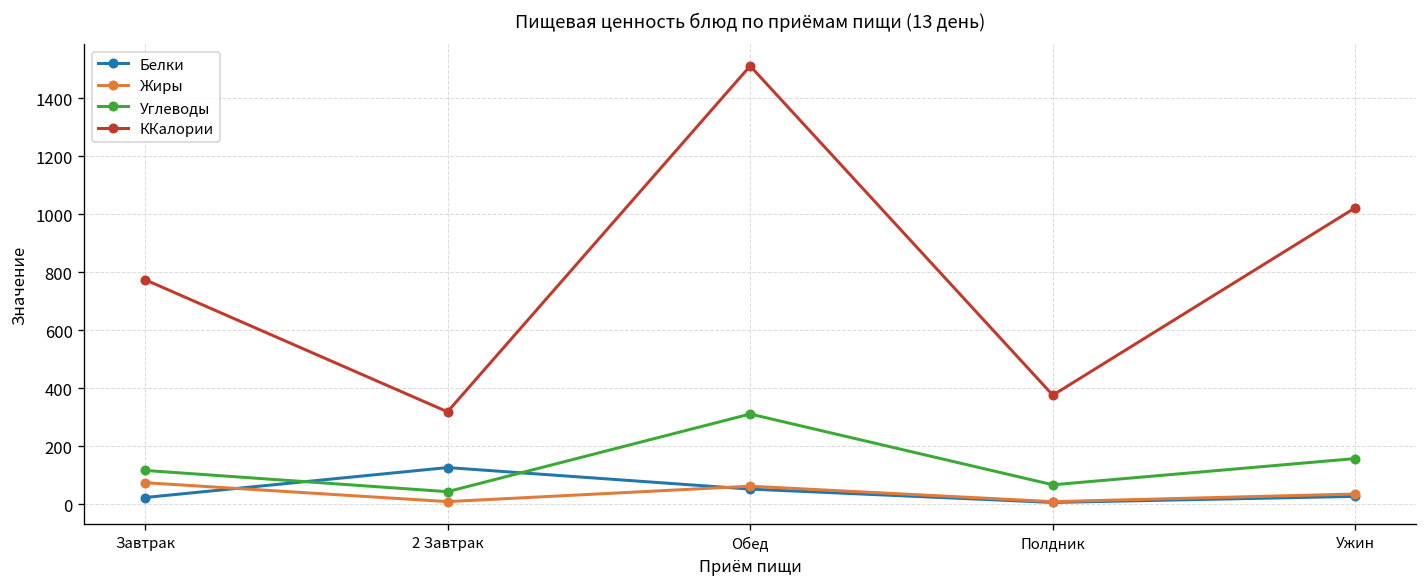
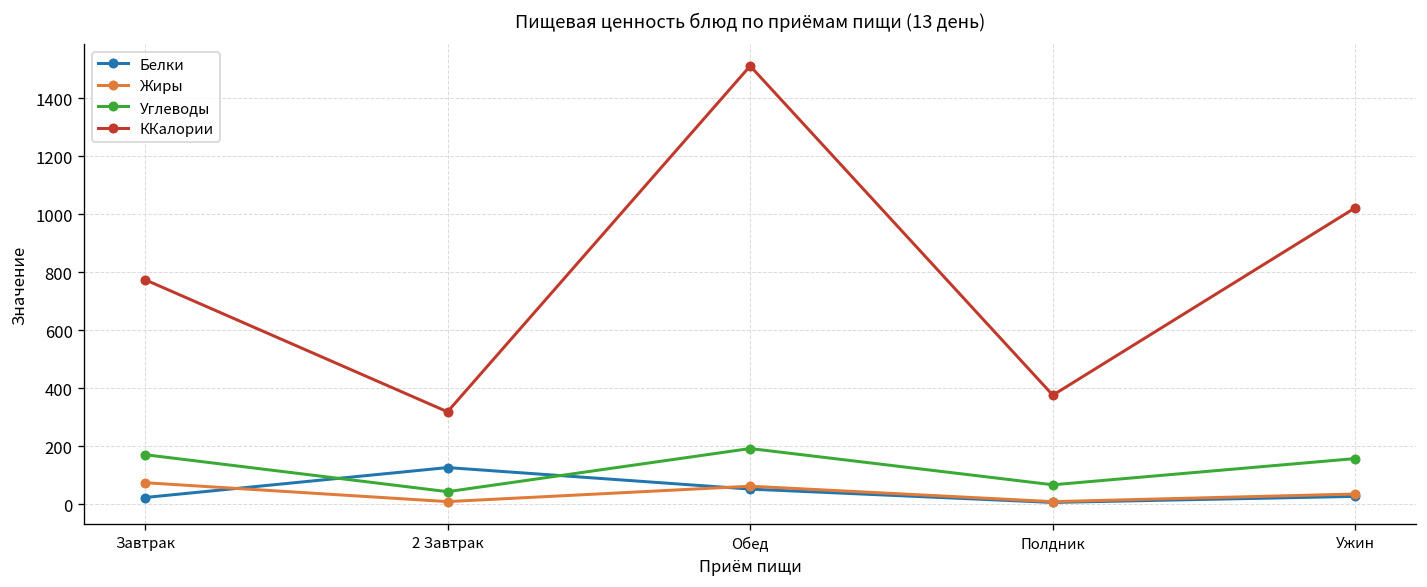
Углеводы, Завтрак: 120 -> 170
Углеводы, Обед: 310 -> 190
